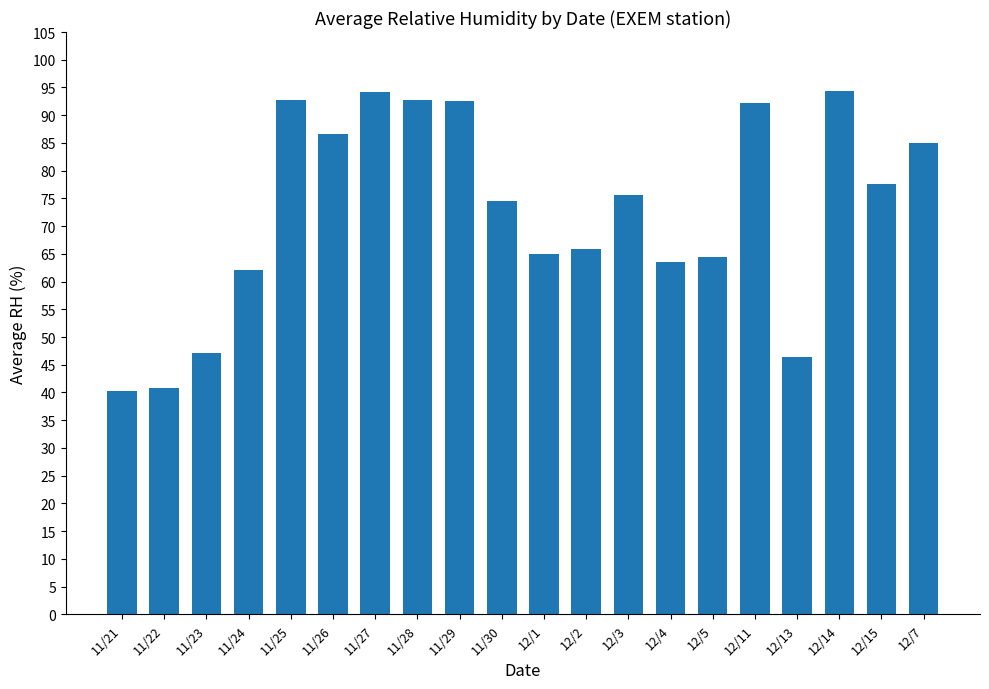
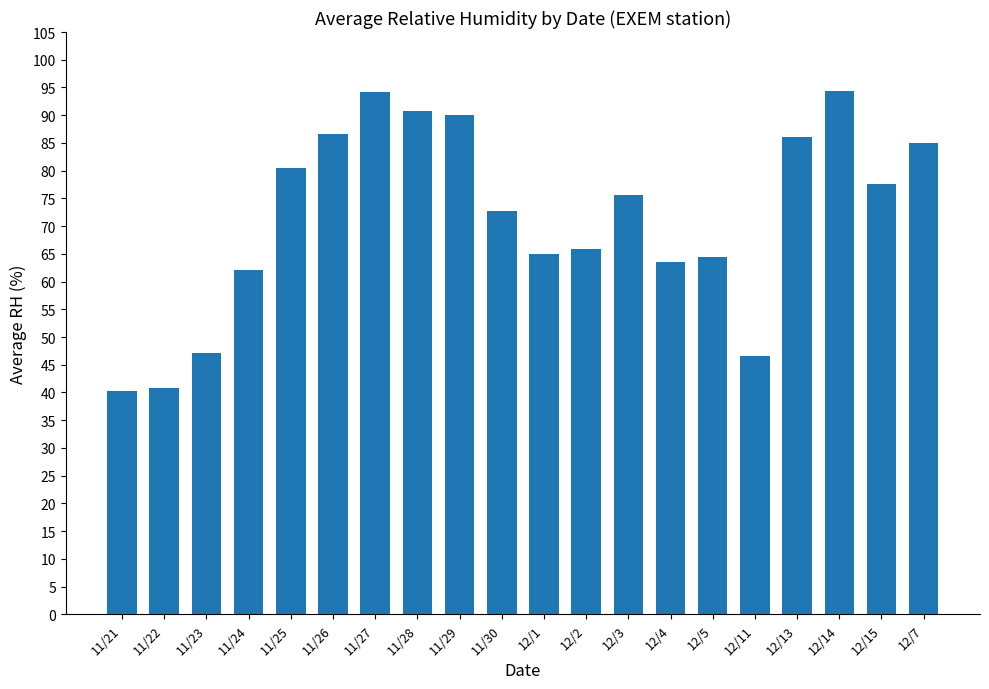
11/25: 93 -> 81
11/28: 93 -> 91
11/29: 93 -> 90
11/30: 75 -> 73
12/11: 92 -> 47
12/13: 46 -> 86
